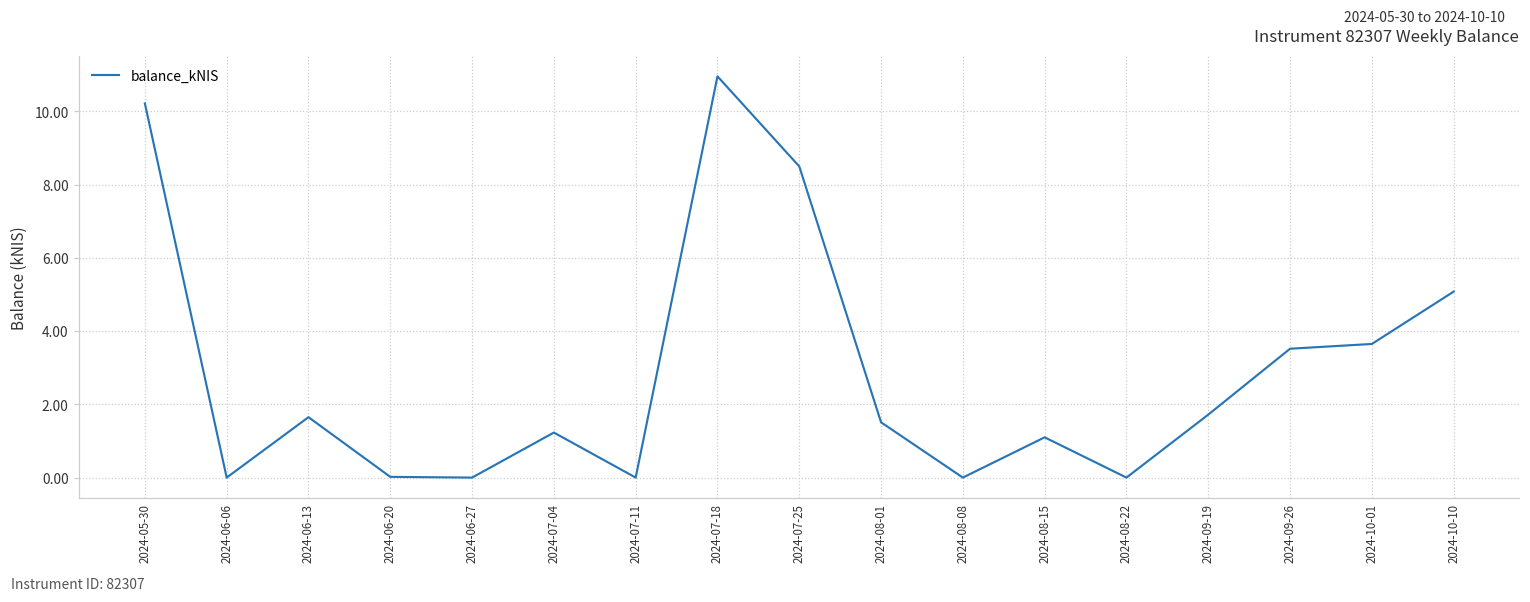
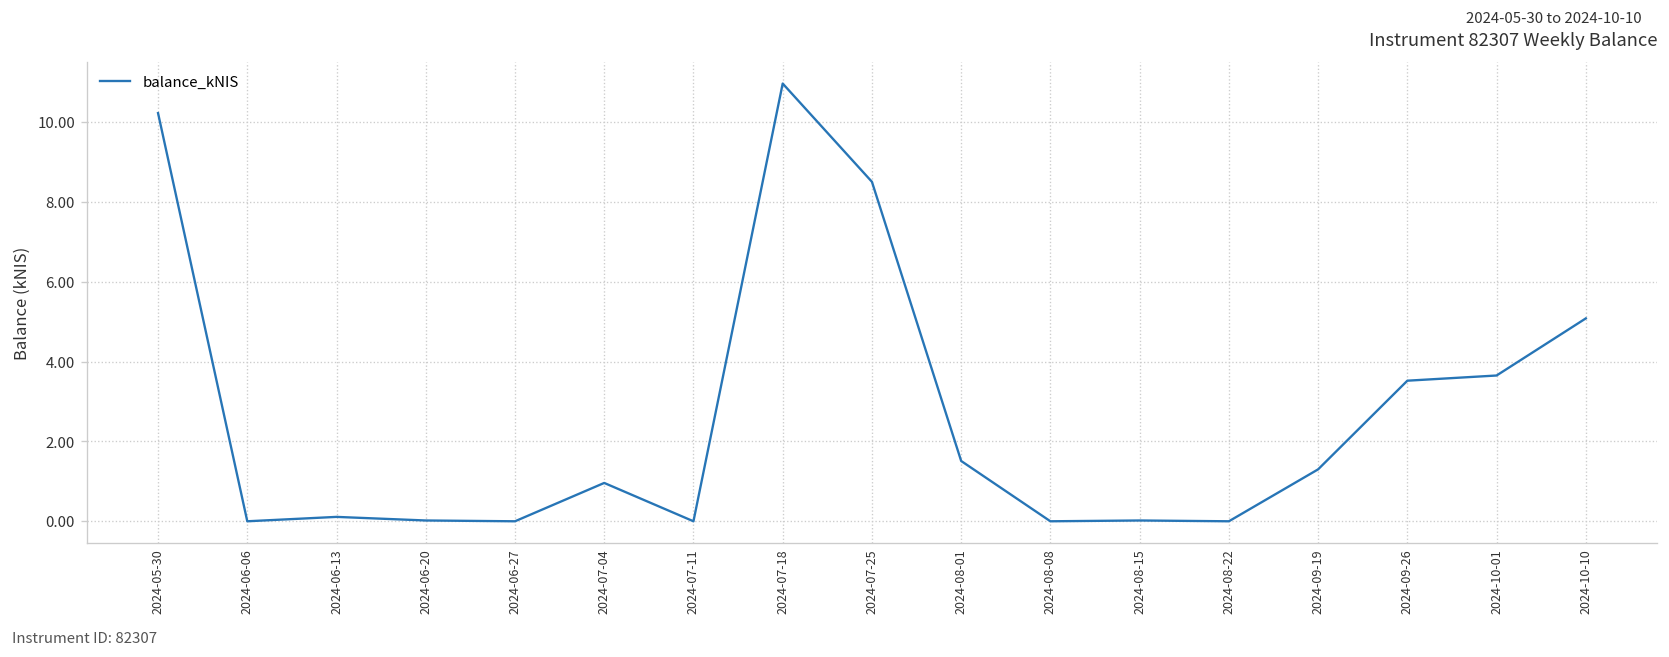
2024-06-13: 1.7 -> 0.1
2024-07-04: 1.2 -> 1.0
2024-08-15: 1.1 -> 0.0
2024-09-19: 1.7 -> 1.3
